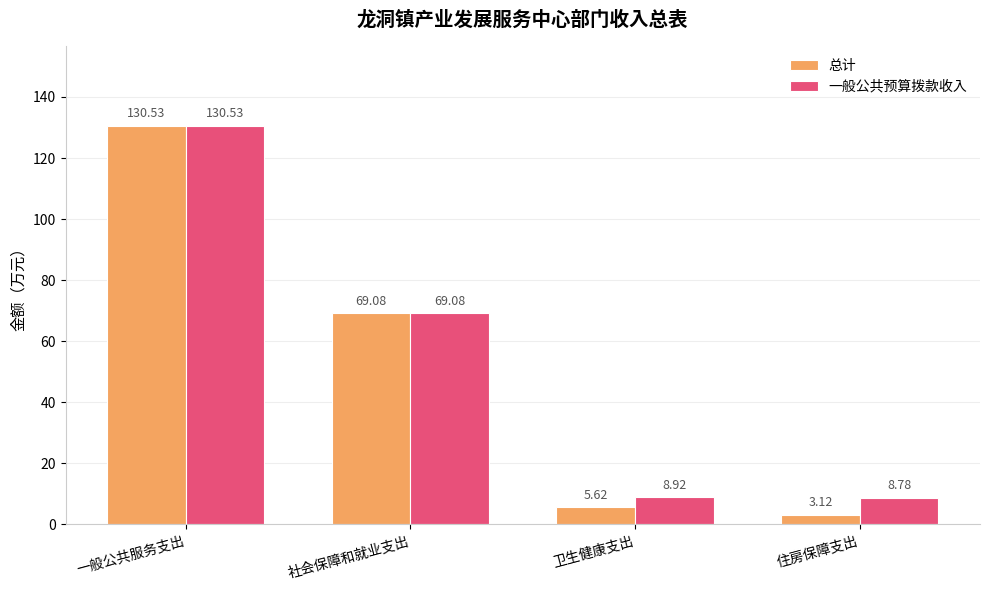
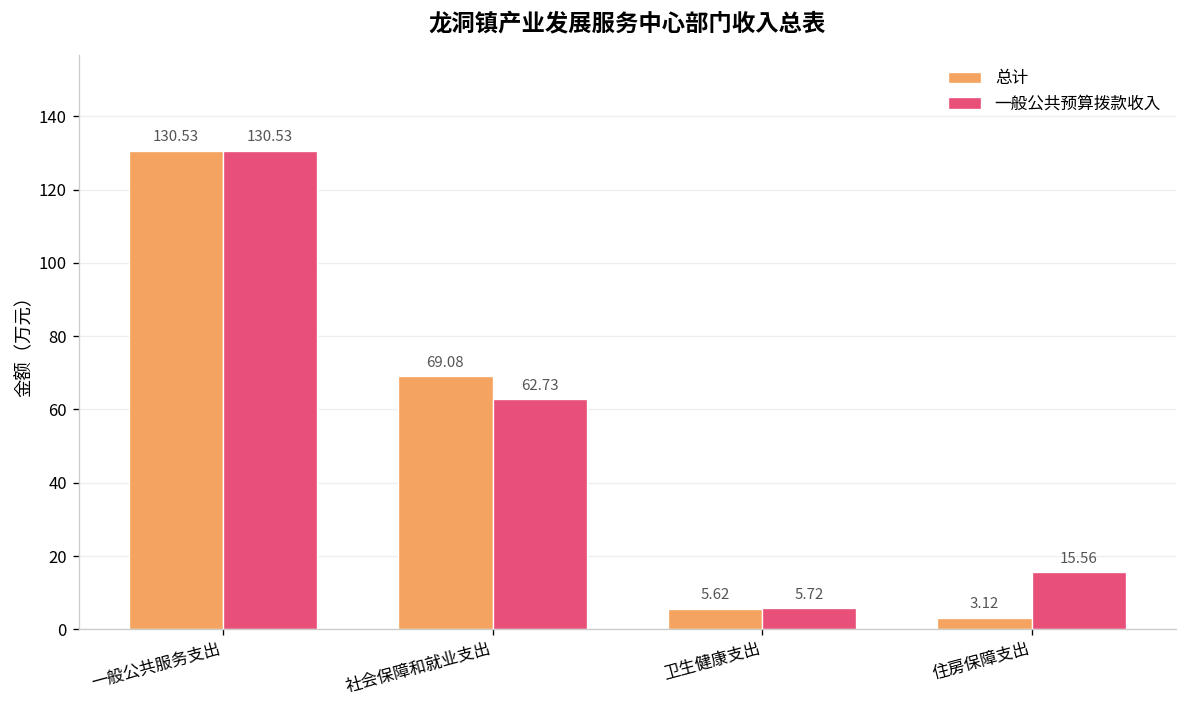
一般公共预算拨款收入, 社会保障和就业支出: 69.08 -> 62.73
一般公共预算拨款收入, 卫生健康支出: 8.92 -> 5.72
一般公共预算拨款收入, 住房保障支出: 8.78 -> 15.56
